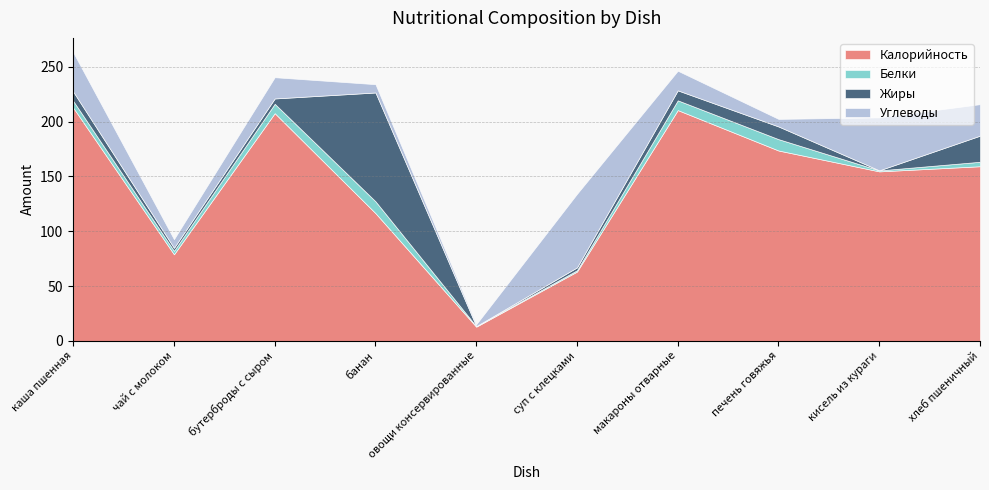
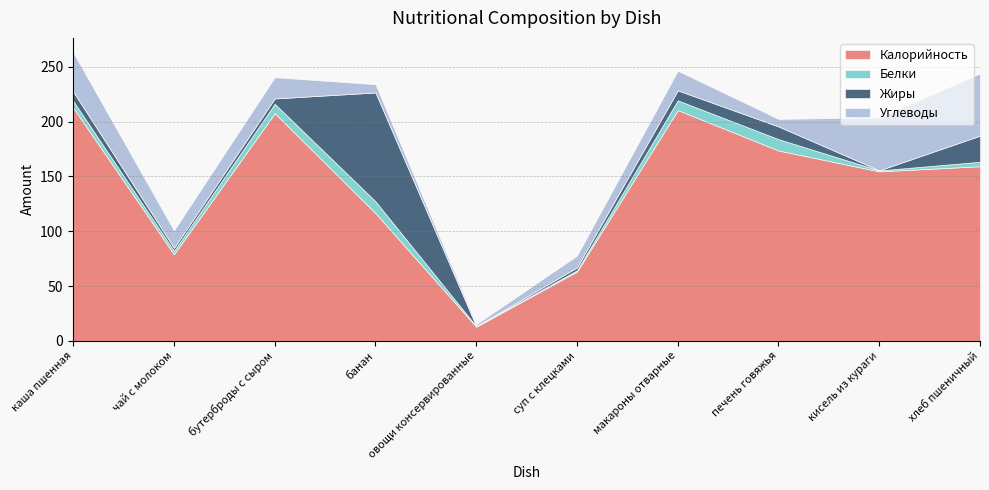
Углеводы, чай с молоком: 8 -> 16
Углеводы, суп с клецками: 67 -> 11
Углеводы, хлеб пшеничный: 29 -> 57
